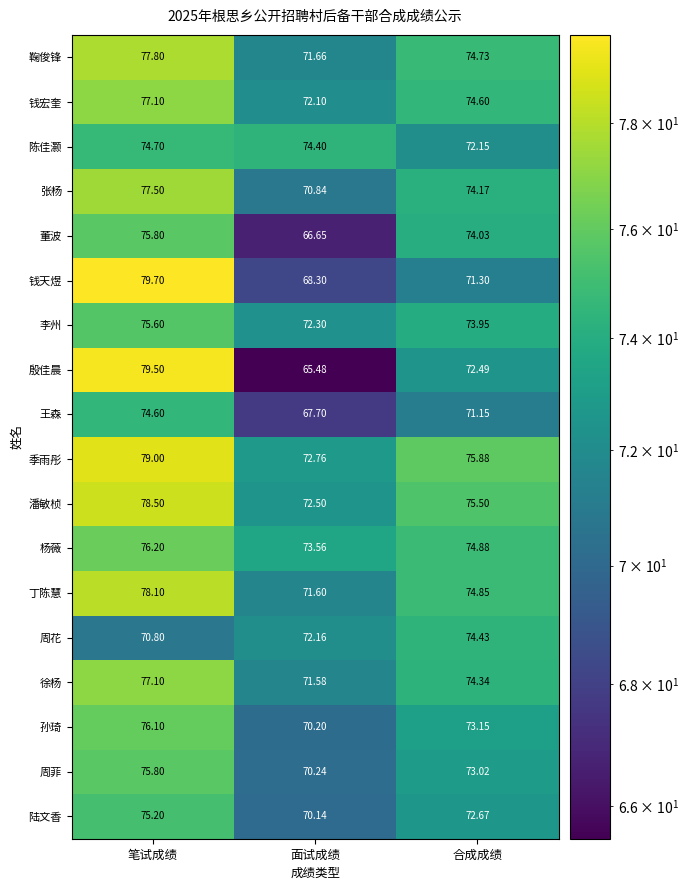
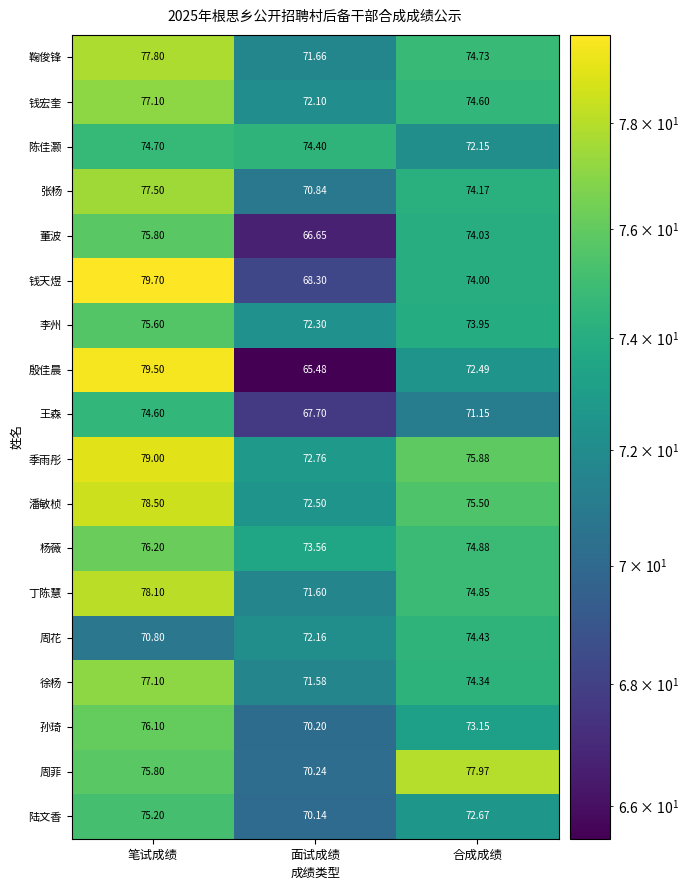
钱天煜, 合成成绩: 71.30 -> 74.00
周菲, 合成成绩: 73.02 -> 77.97
